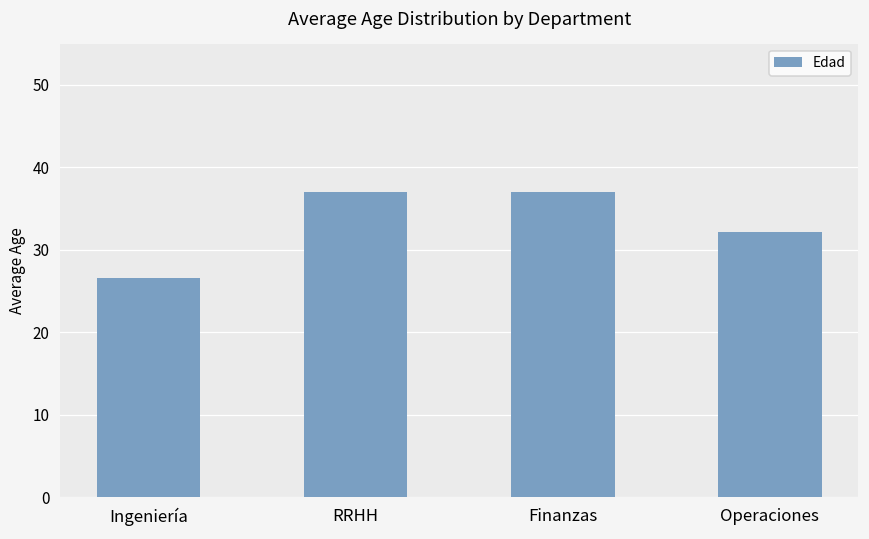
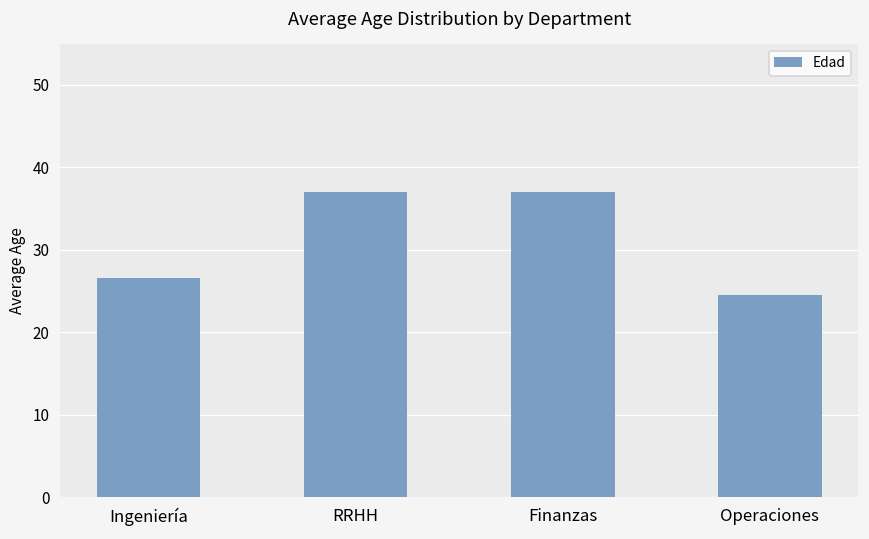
Operaciones: 32 -> 25
